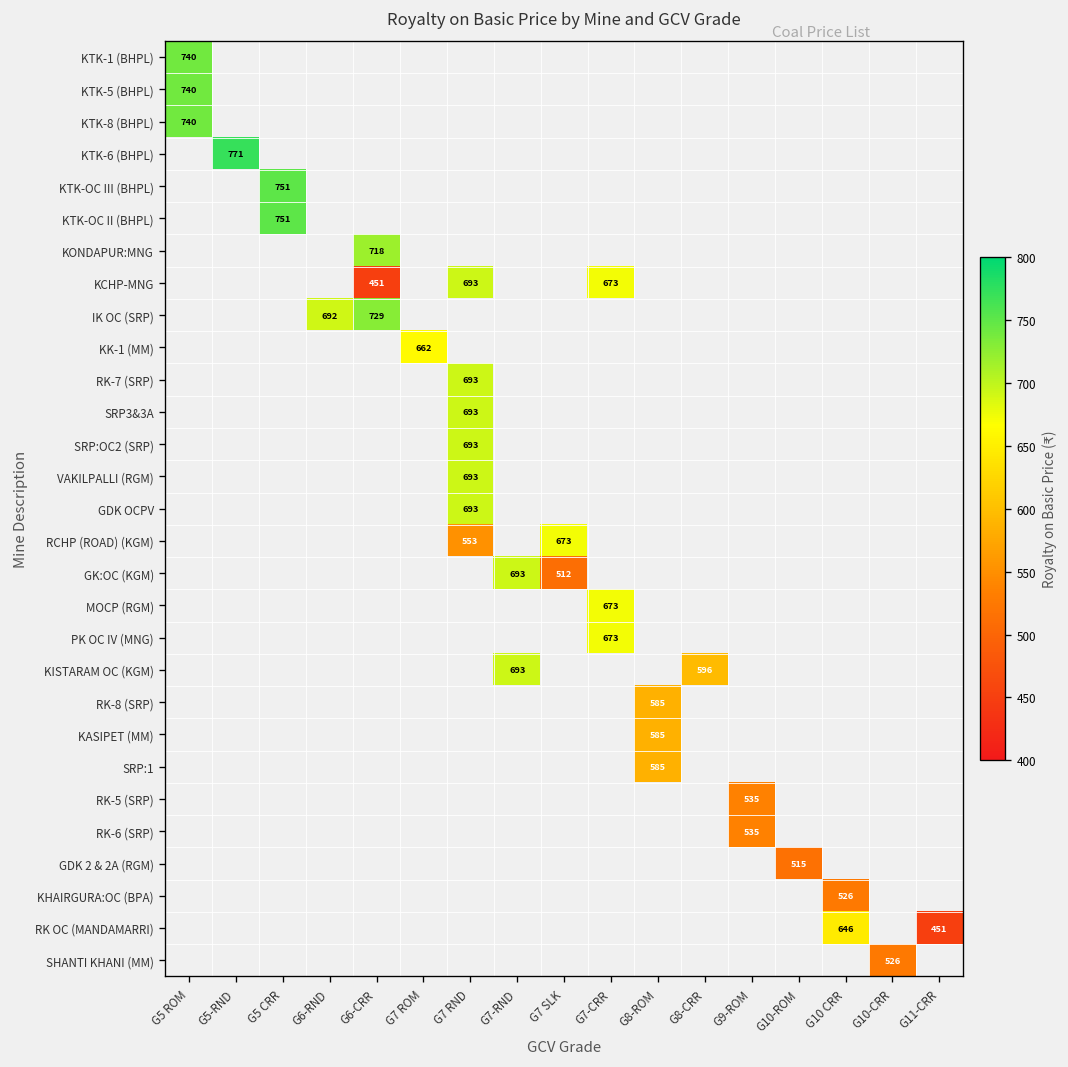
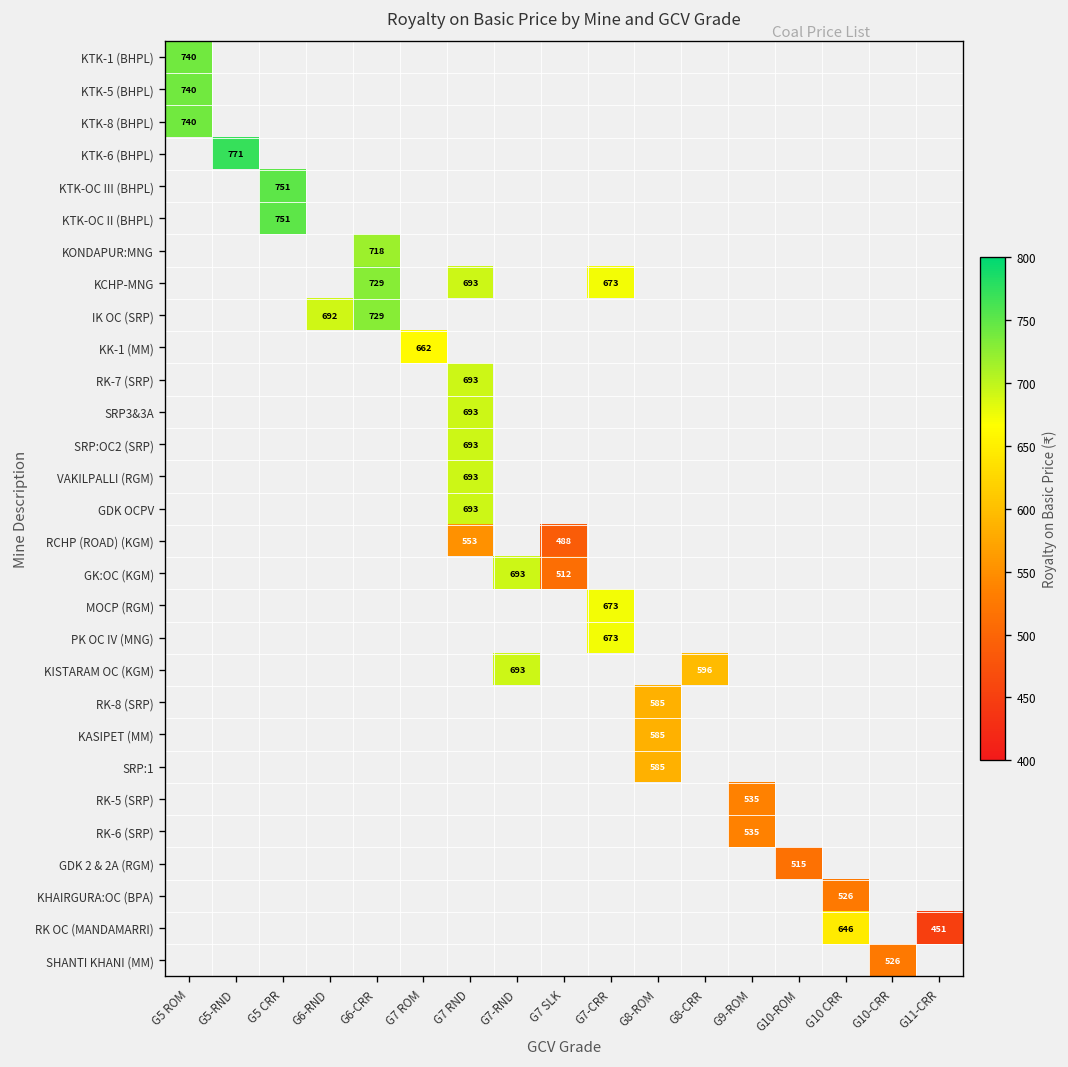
KCHP-MNG, G6-CRR: 451 -> 729
RCHP (ROAD) (KGM), G7 SLK: 673 -> 488
